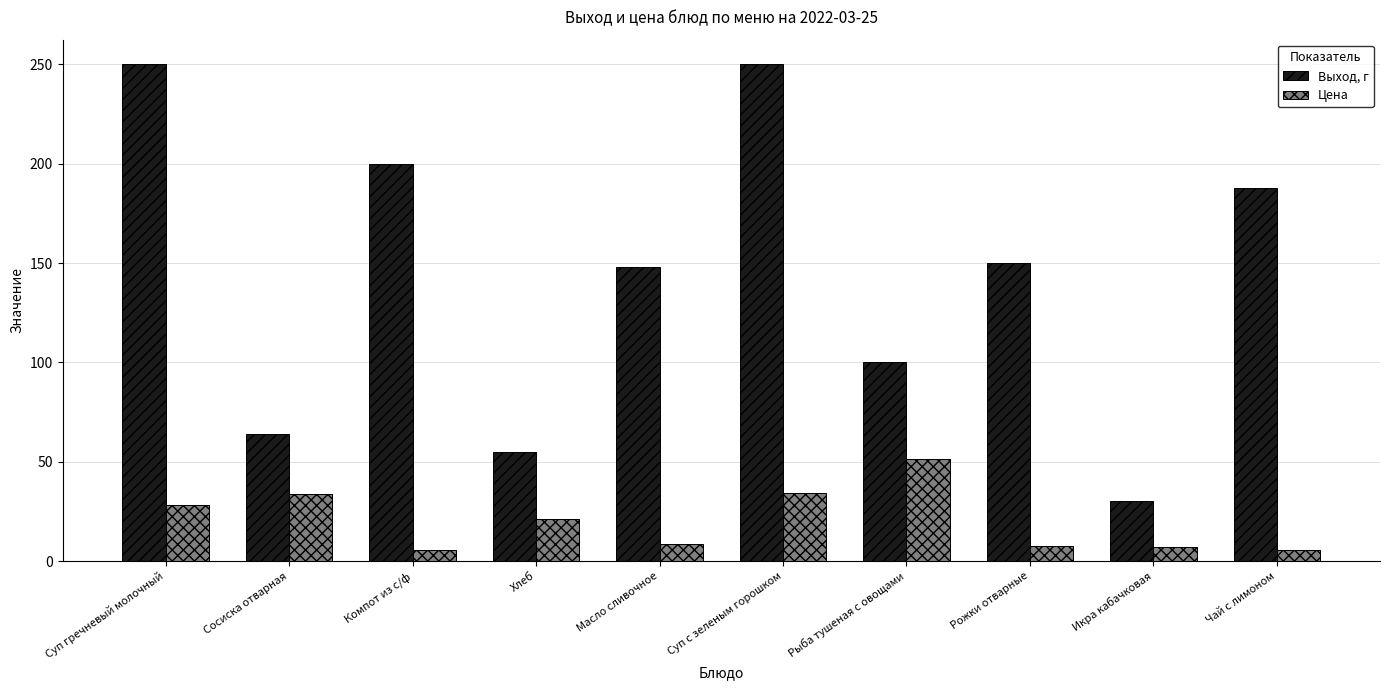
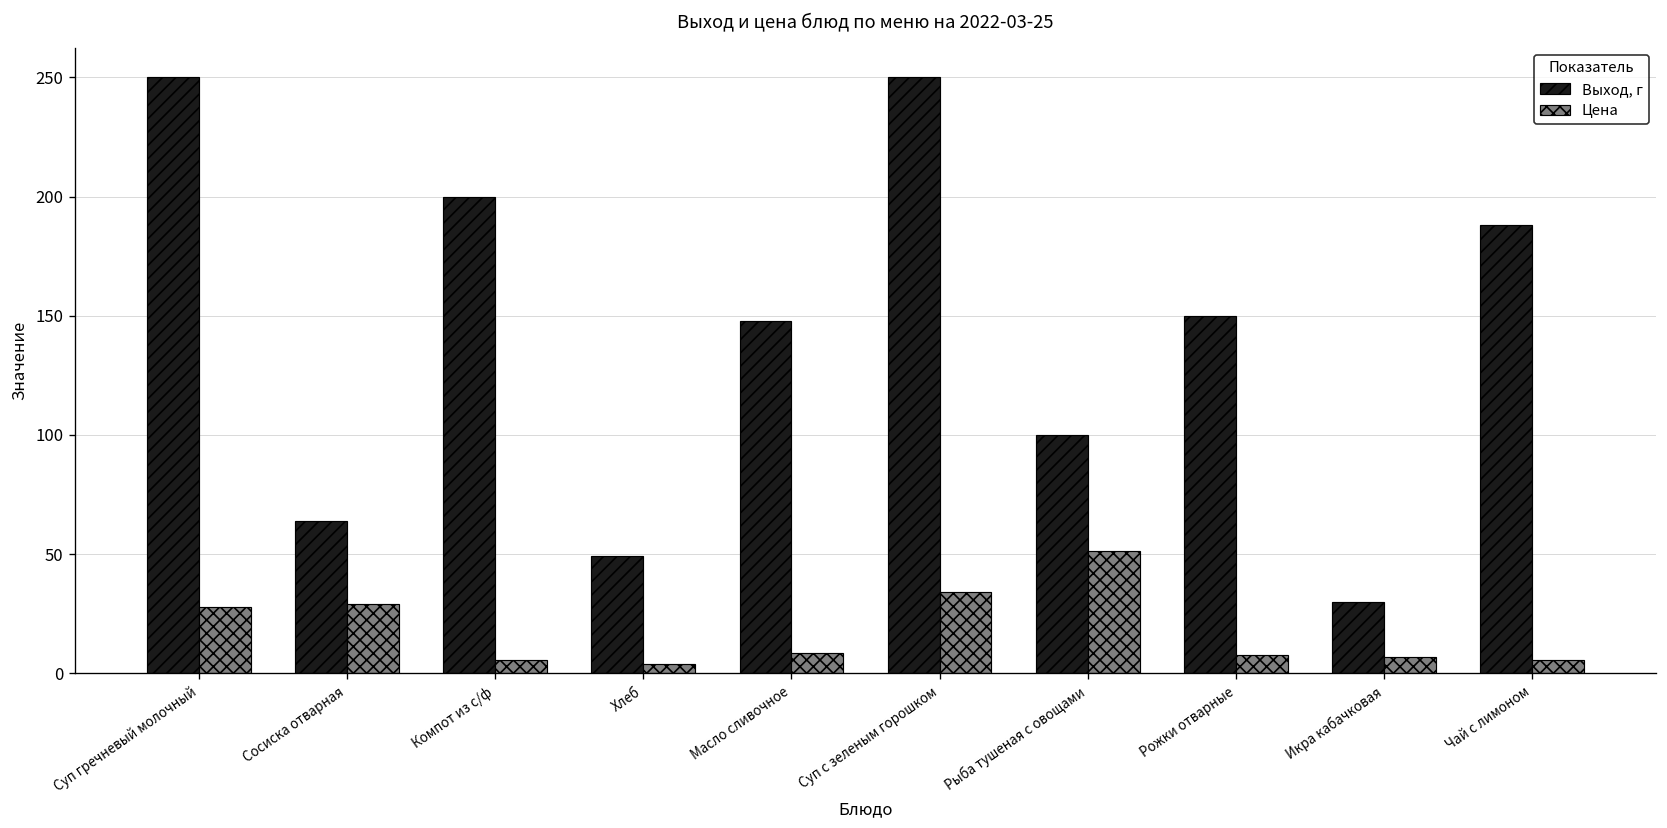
Цена, Сосиска отварная: 34 -> 29
Выход, г, Хлеб: 55 -> 49
Цена, Хлеб: 21 -> 4
